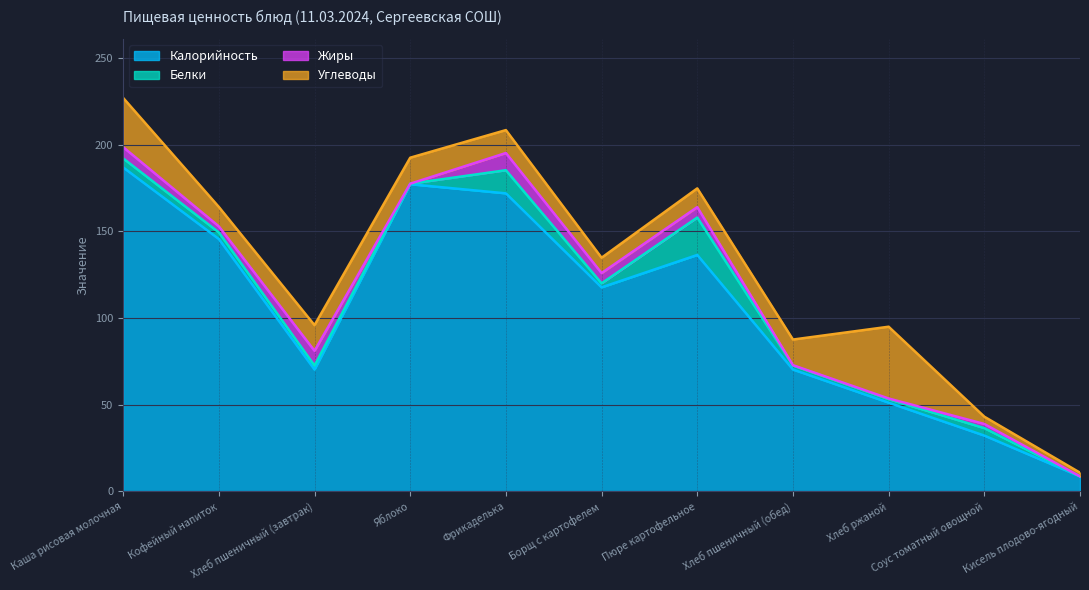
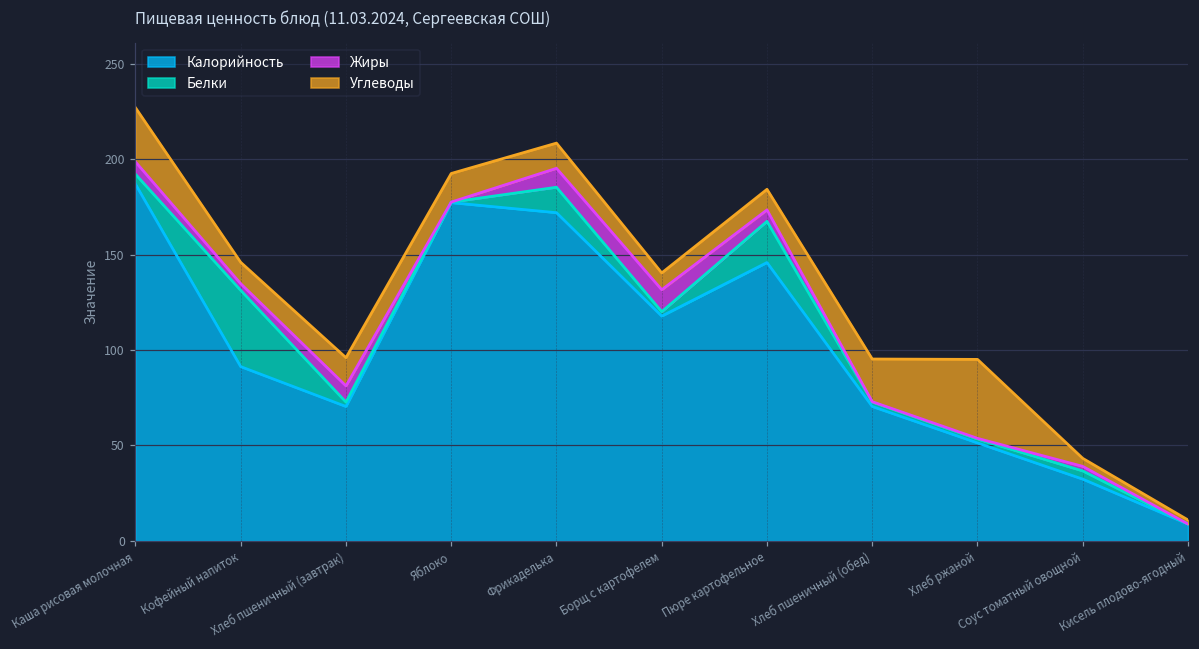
Калорийность, Кофейный напиток: 146 -> 91
Белки, Кофейный напиток: 4 -> 40
Жиры, Борщ с картофелем: 6 -> 11
Калорийность, Пюре картофельное: 136 -> 146
Углеводы, Хлеб пшеничный (обед): 15 -> 22
